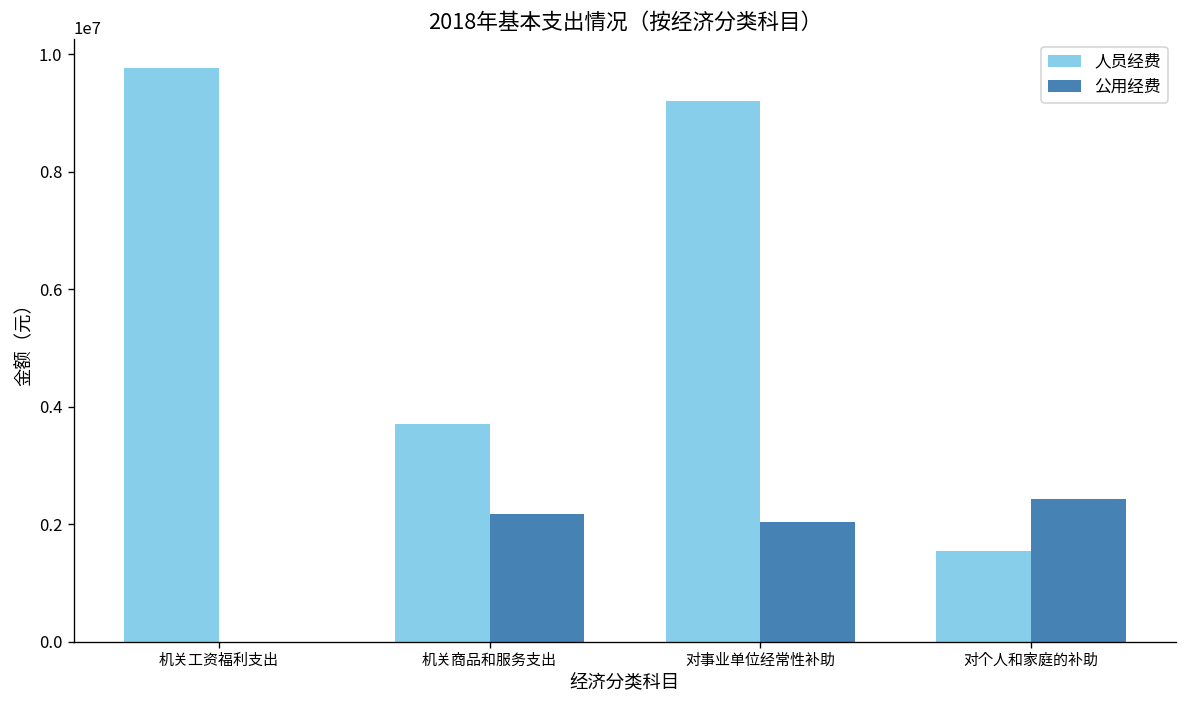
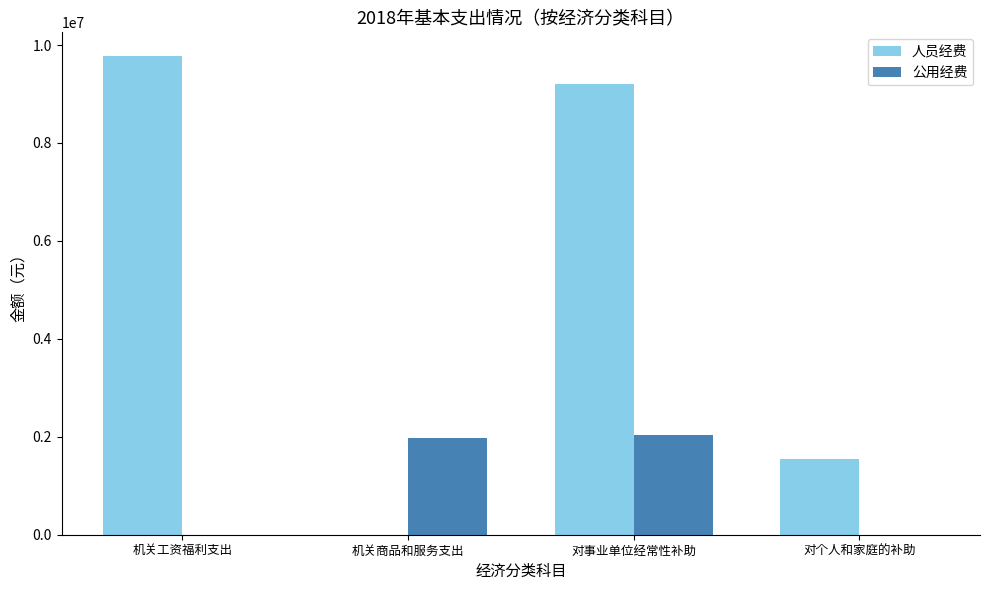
人员经费, 机关商品和服务支出: 3700000 -> 0
公用经费, 机关商品和服务支出: 2200000 -> 2000000
公用经费, 对个人和家庭的补助: 2400000 -> 0
